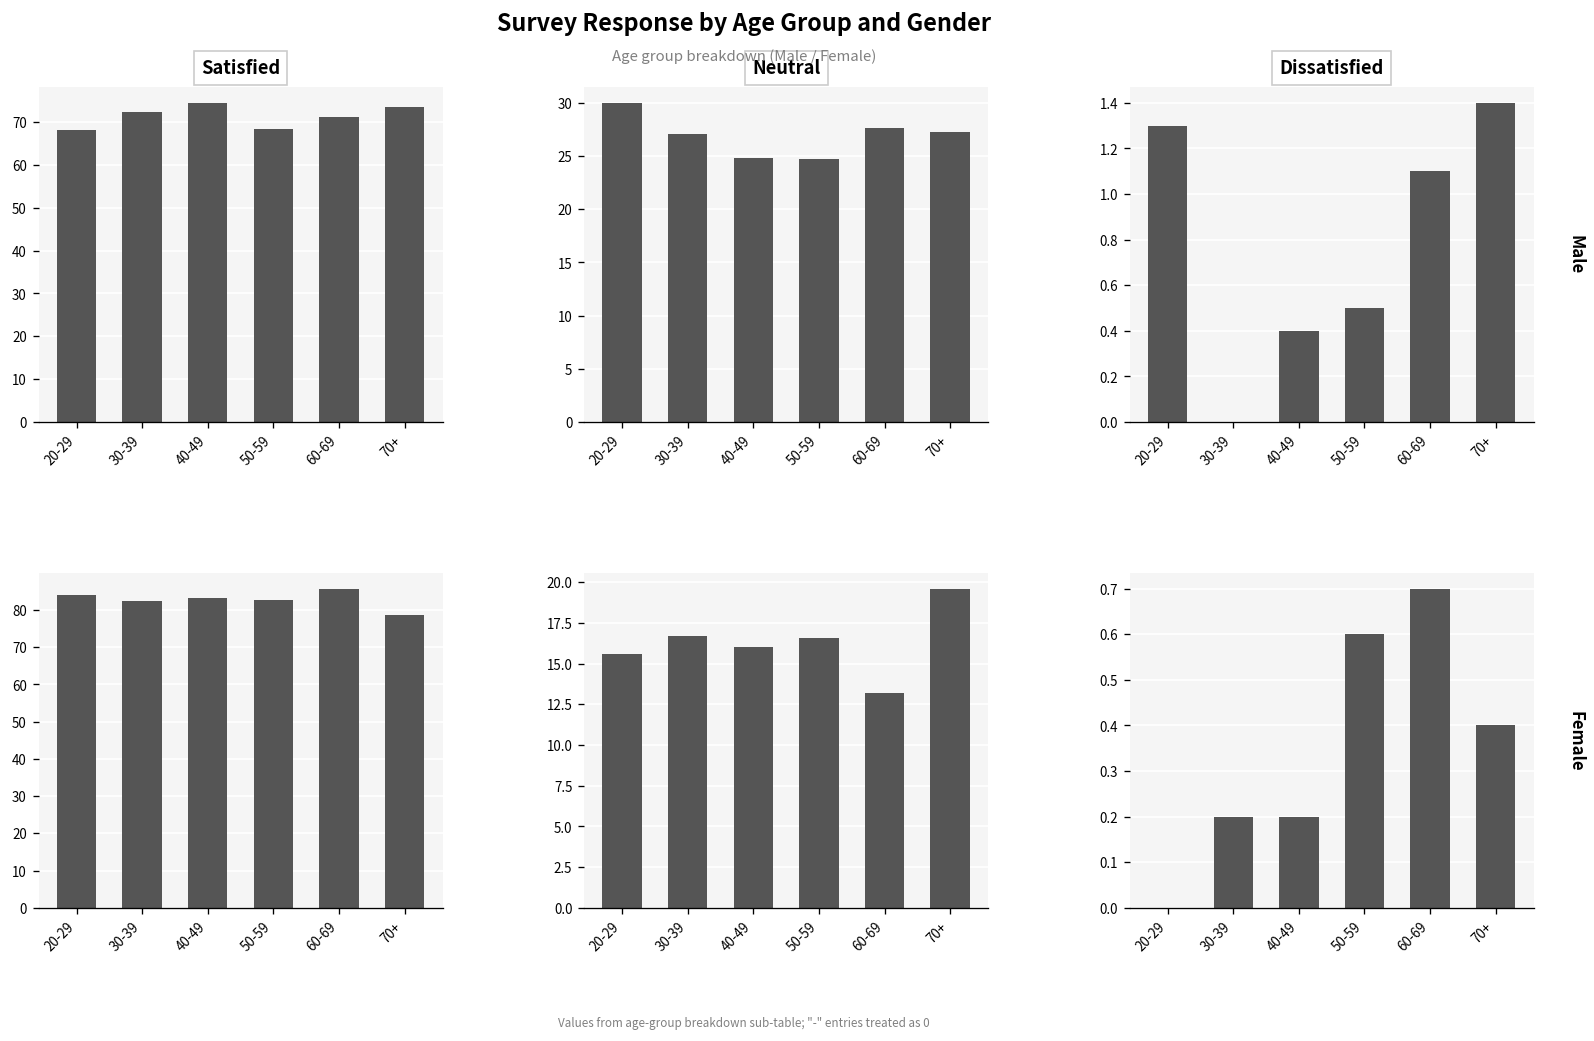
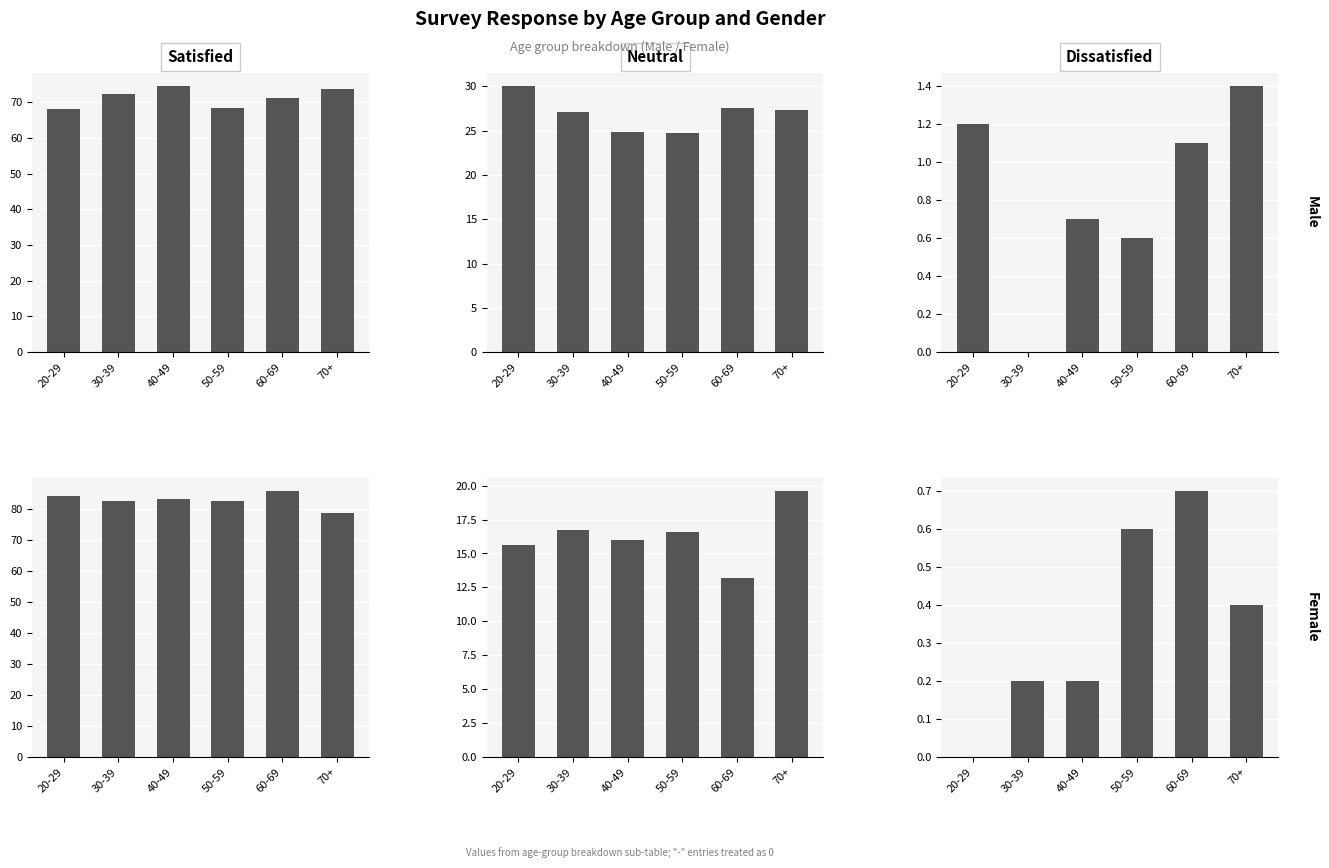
Dissatisfied, 20-29: 1.3 -> 1.2
Dissatisfied, 40-49: 0.4 -> 0.7
Dissatisfied, 50-59: 0.5 -> 0.6
